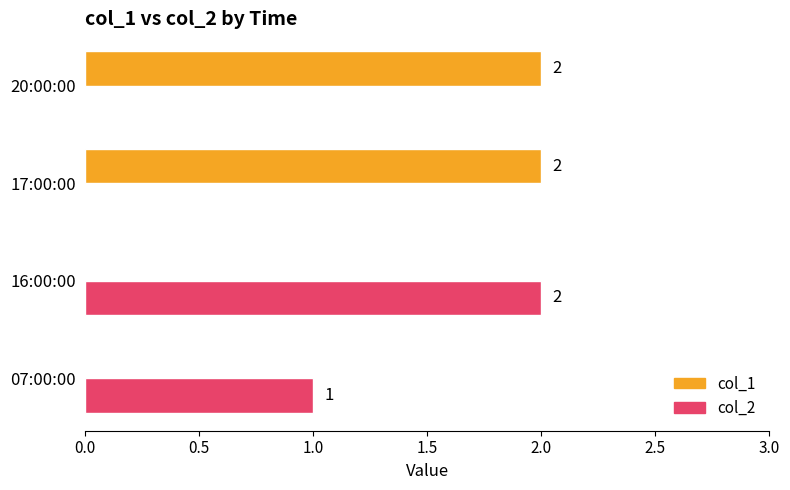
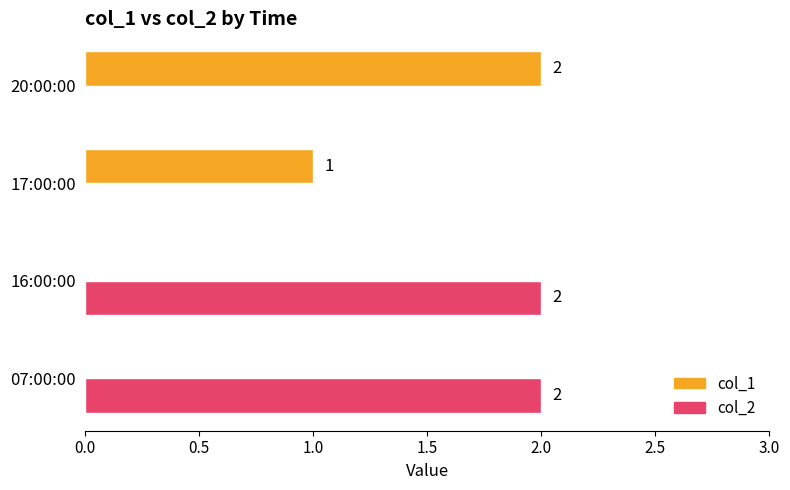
col_1, 17:00:00: 2 -> 1
col_2, 07:00:00: 1 -> 2
